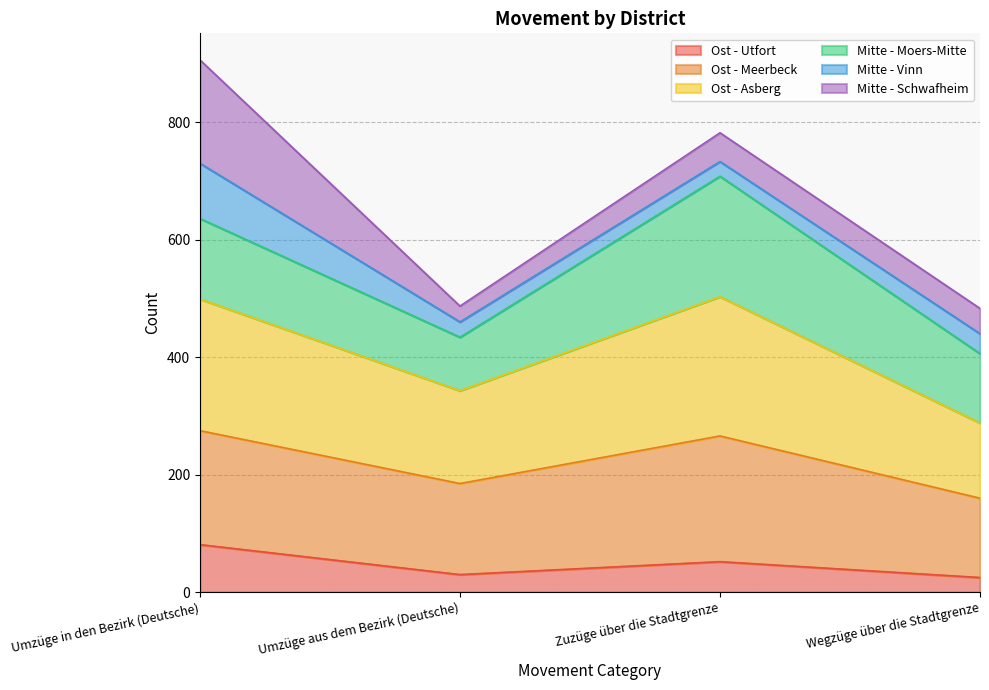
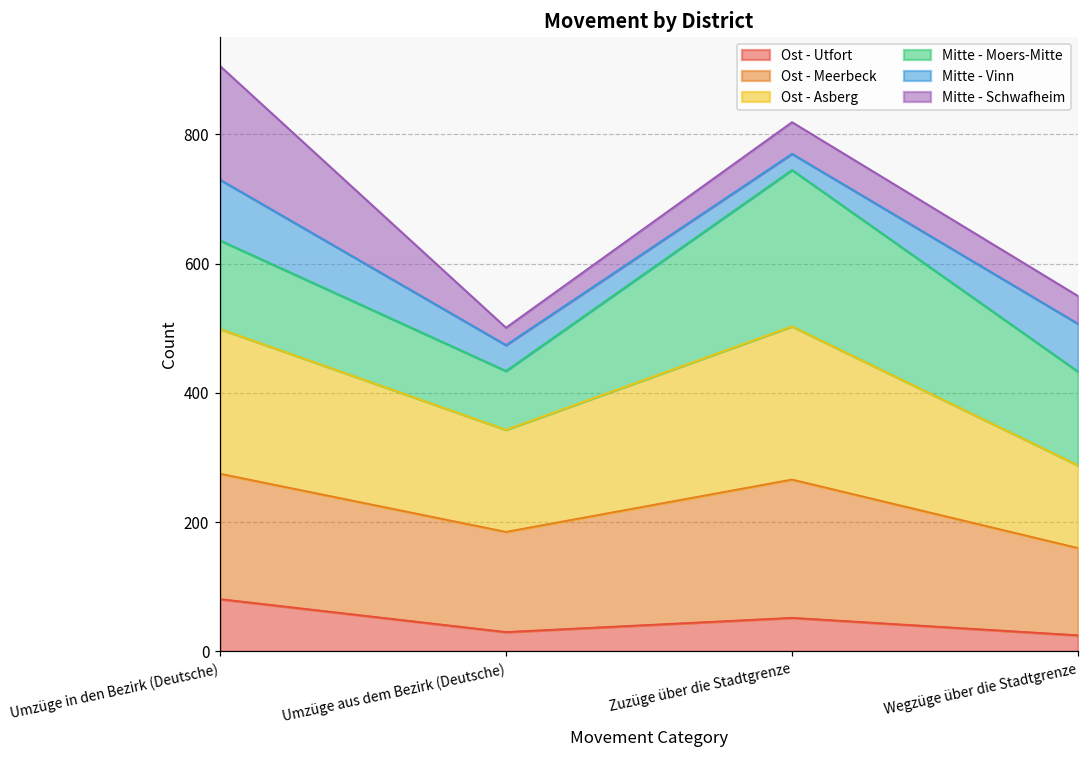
Mitte - Vinn, Umzüge aus dem Bezirk (Deutsche): 30 -> 40
Mitte - Moers-Mitte, Zuzüge über die Stadtgrenze: 210 -> 240
Mitte - Moers-Mitte, Wegzüge über die Stadtgrenze: 120 -> 150
Mitte - Vinn, Wegzüge über die Stadtgrenze: 30 -> 70
